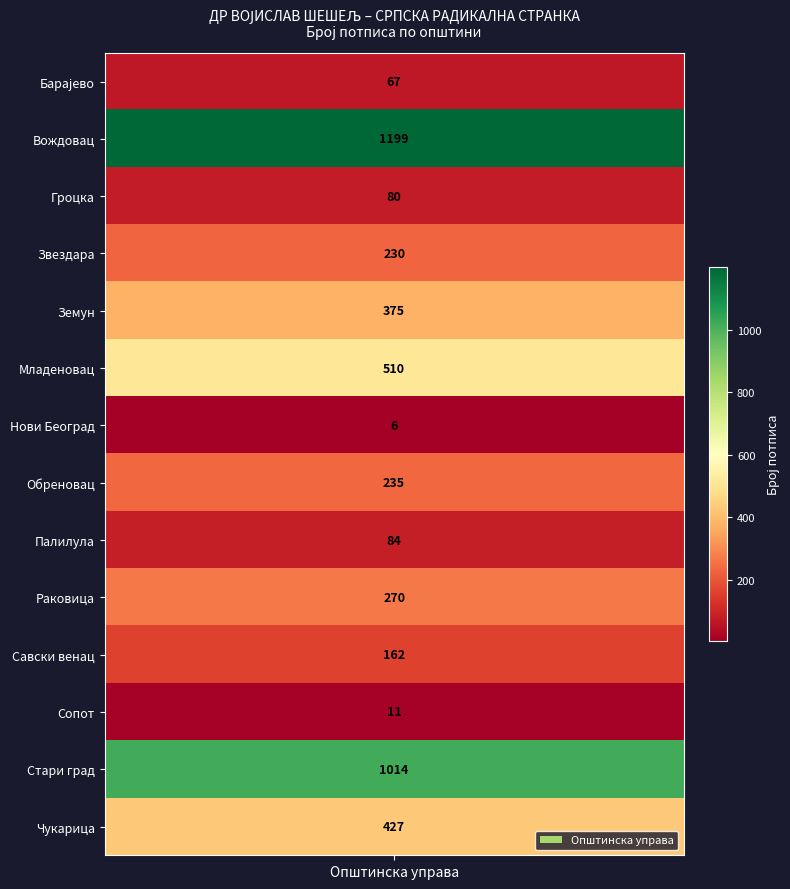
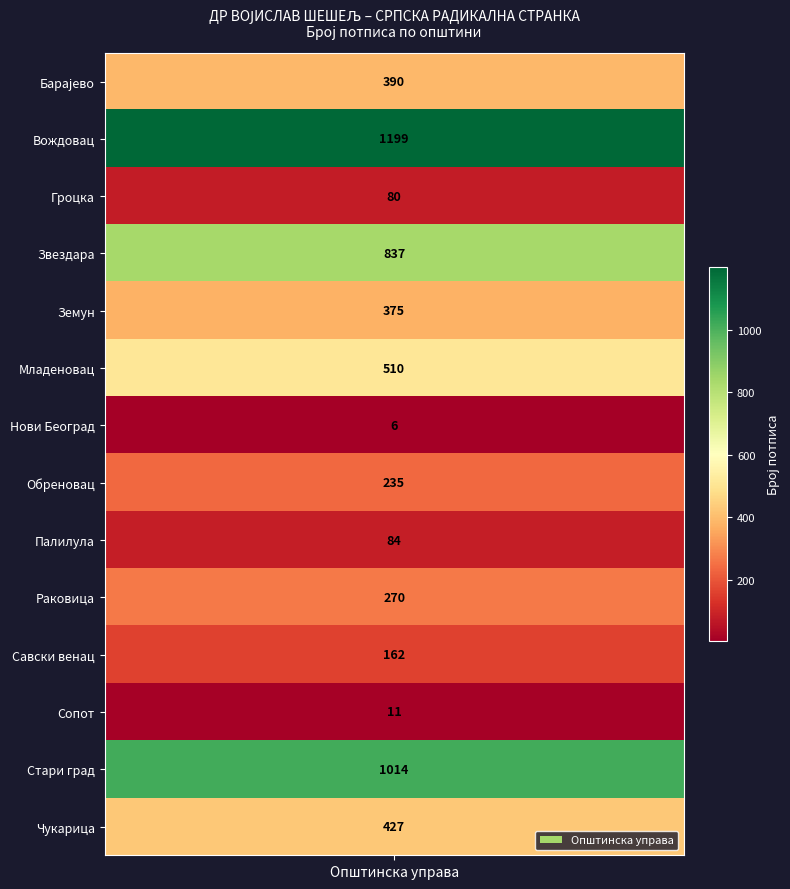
Барајево, Општинска управа: 67 -> 390
Звездара, Општинска управа: 230 -> 837
